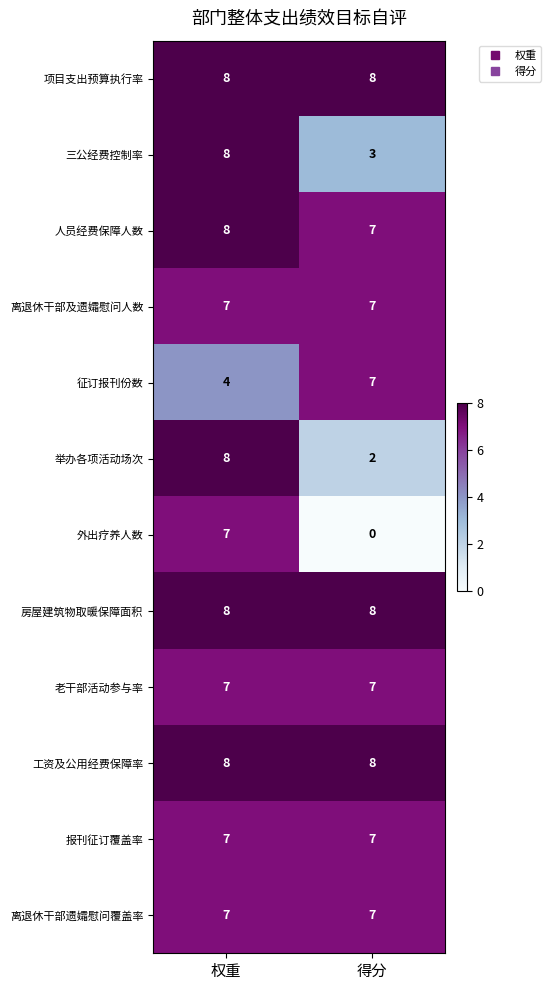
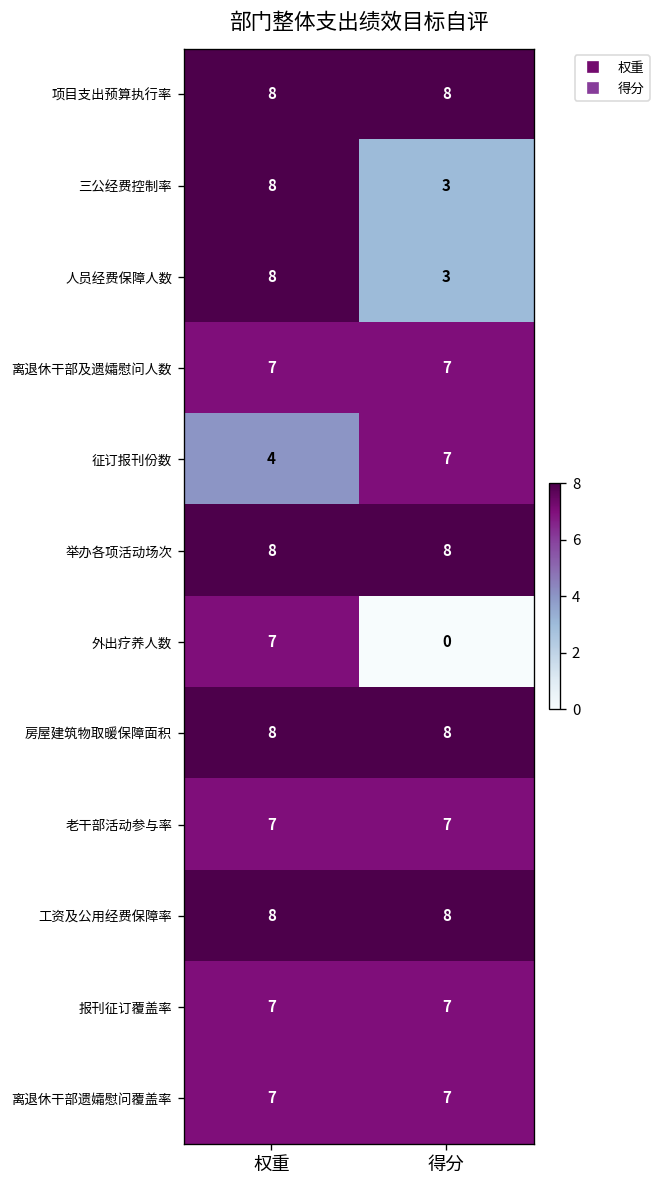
人员经费保障人数, 得分: 7 -> 3
举办各项活动场次, 得分: 2 -> 8
